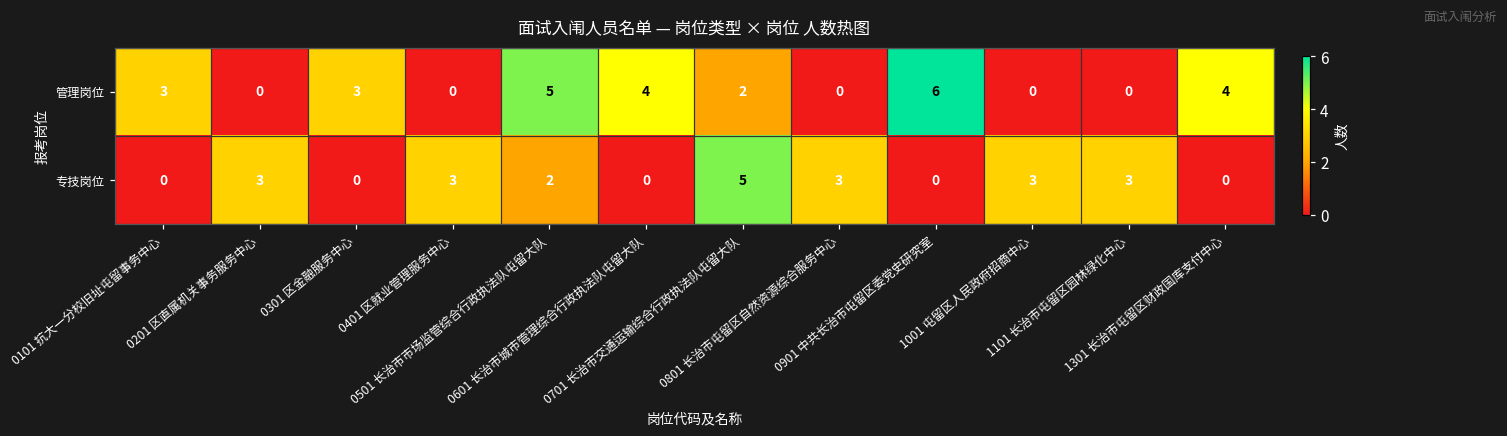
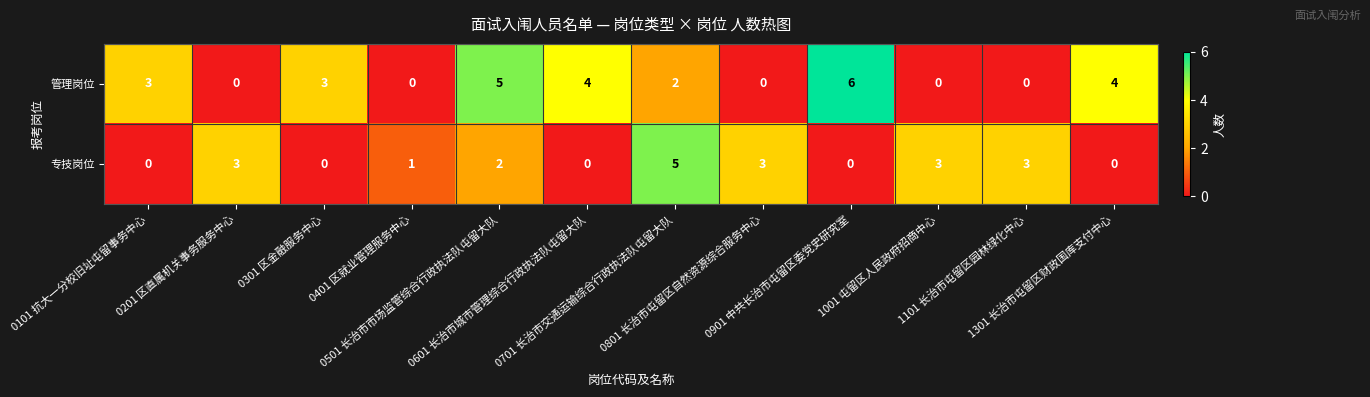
专技岗位, 0401 区就业管理服务中心: 3 -> 1
